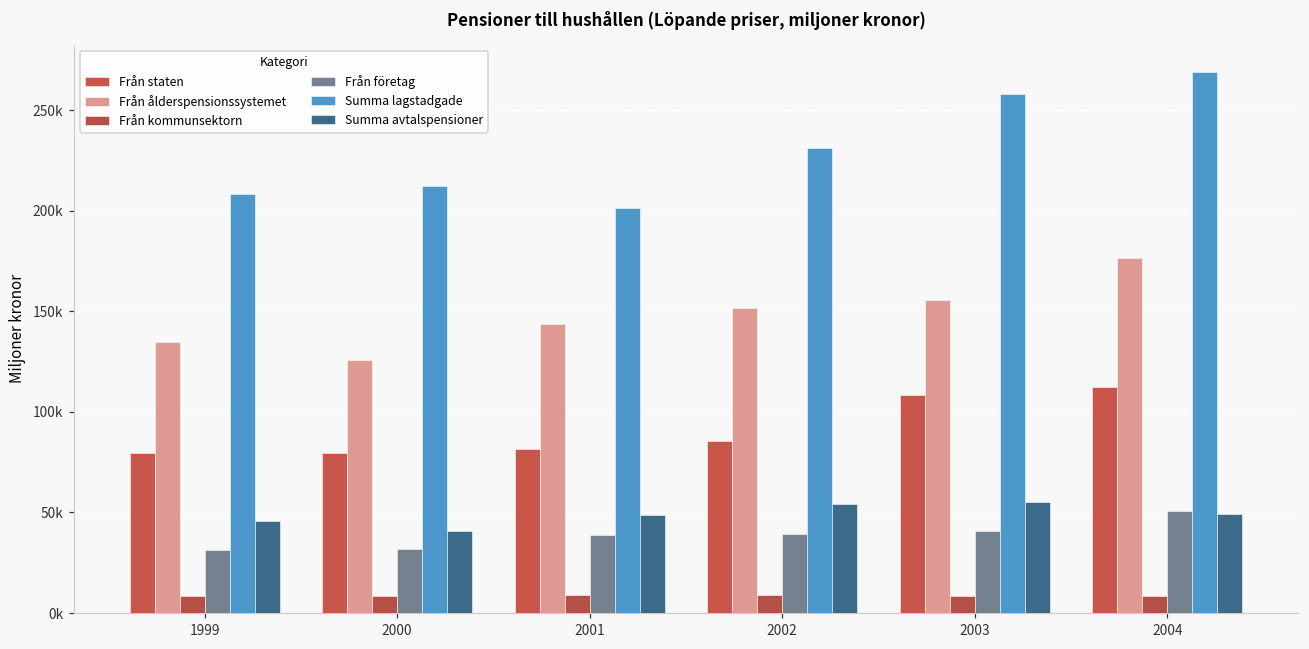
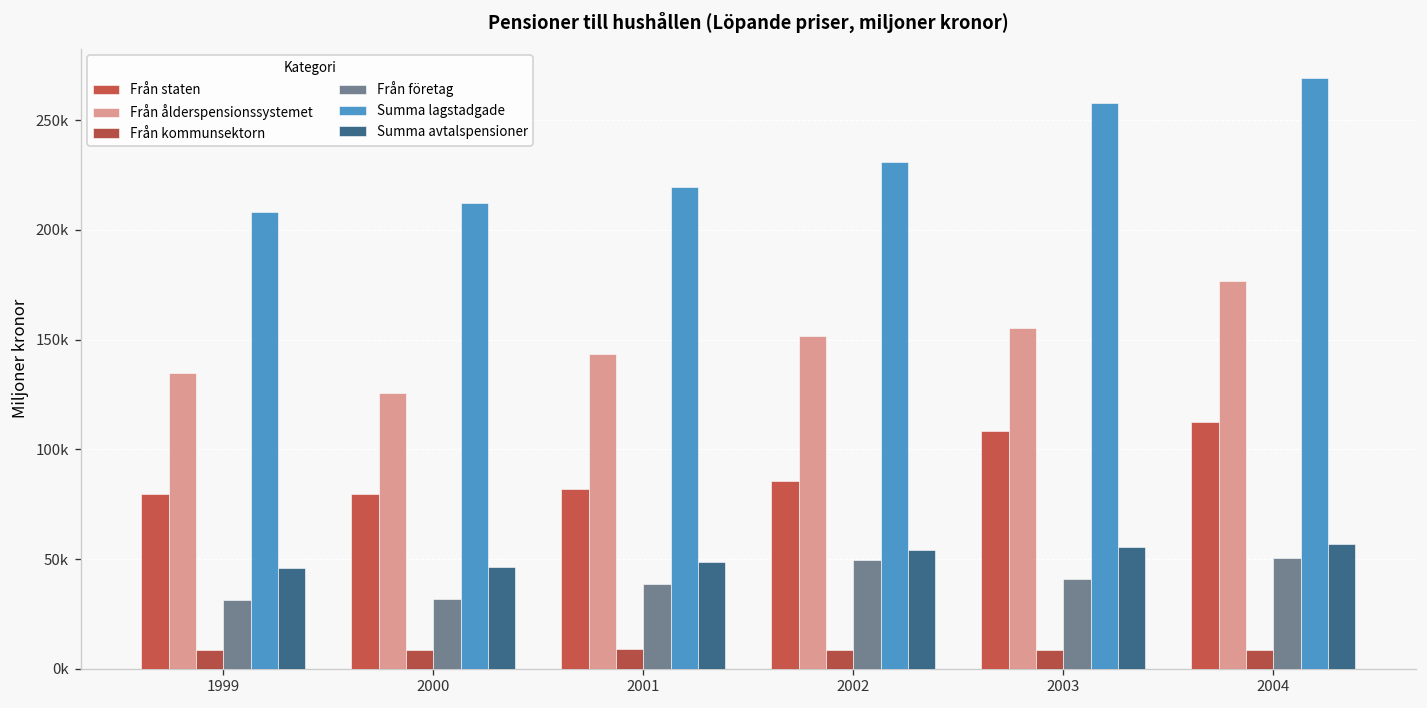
Summa avtalspensioner, 2000: 41000 -> 46000
Summa lagstadgade, 2001: 201000 -> 219000
Från företag, 2002: 39000 -> 49000
Summa avtalspensioner, 2004: 49000 -> 57000
